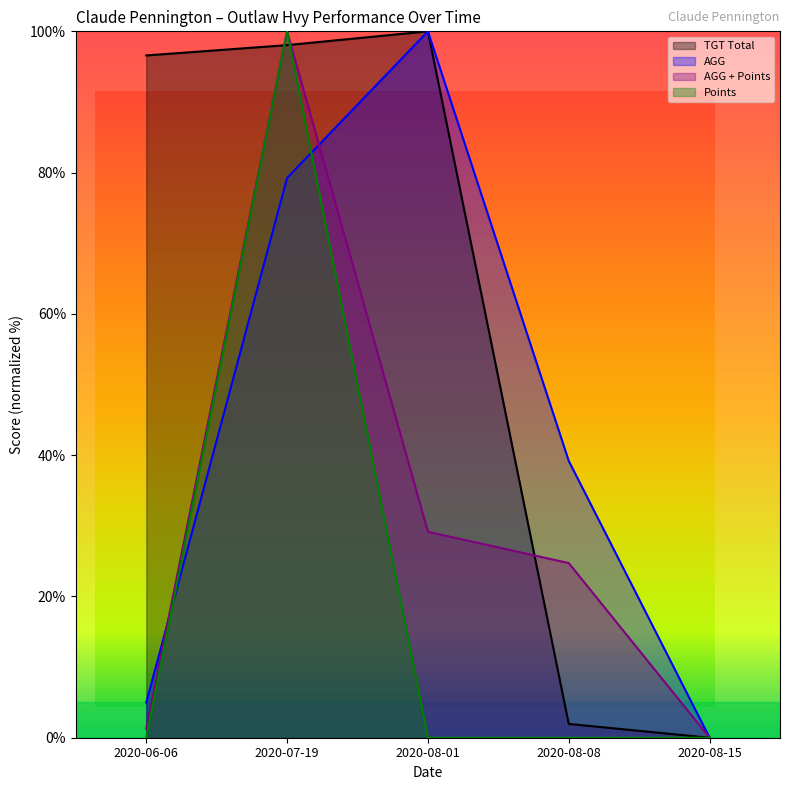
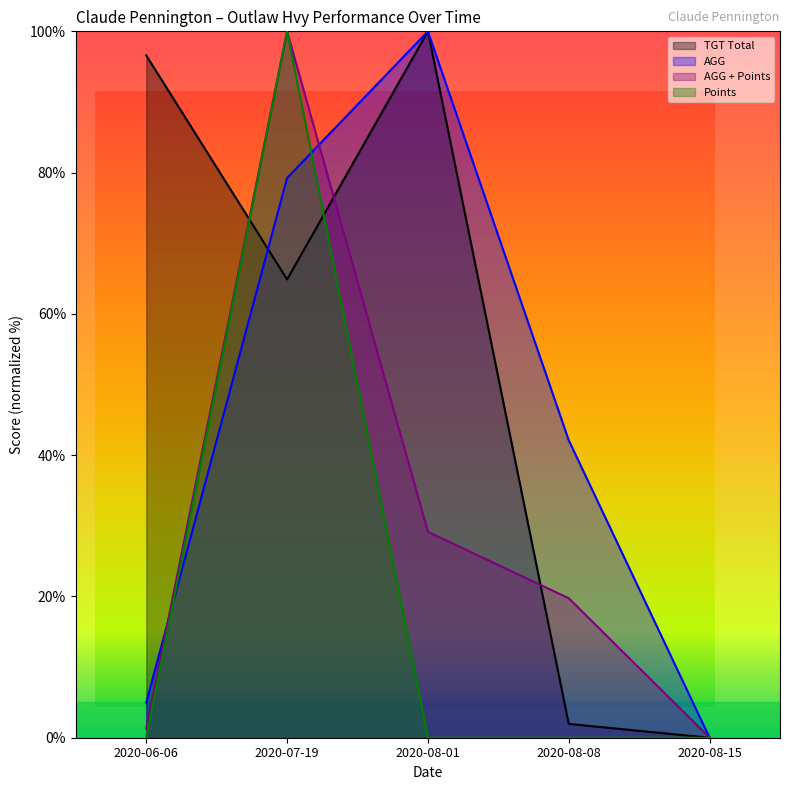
Claude Pennington – Outlaw Hvy Performance Over Time, TGT Total, 2020-07-19: 98% -> 65%
Claude Pennington – Outlaw Hvy Performance Over Time, AGG, 2020-08-08: 39% -> 42%
Claude Pennington – Outlaw Hvy Performance Over Time, AGG + Points, 2020-08-08: 25% -> 20%
